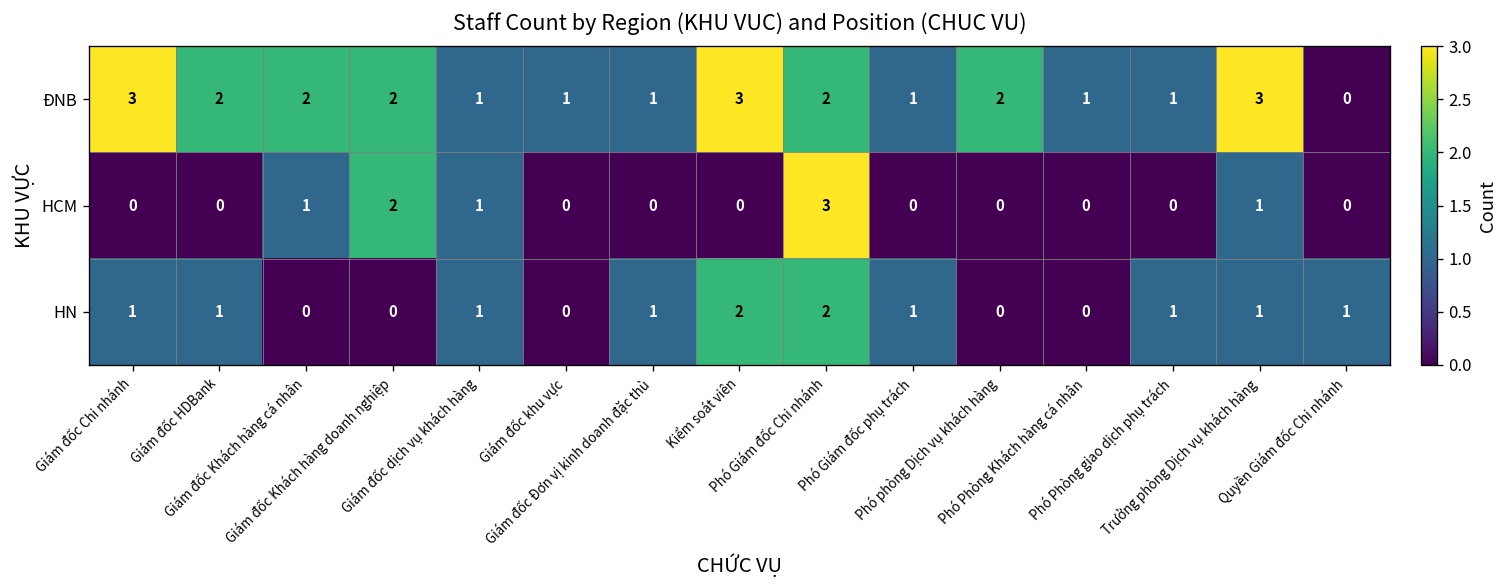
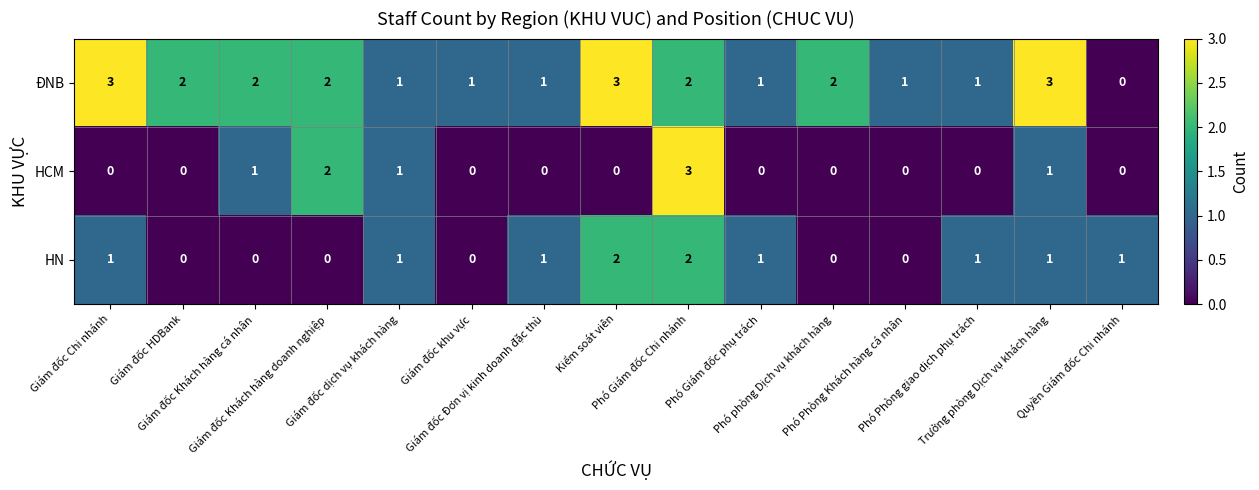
HN, Giám đốc HDBank: 1 -> 0
